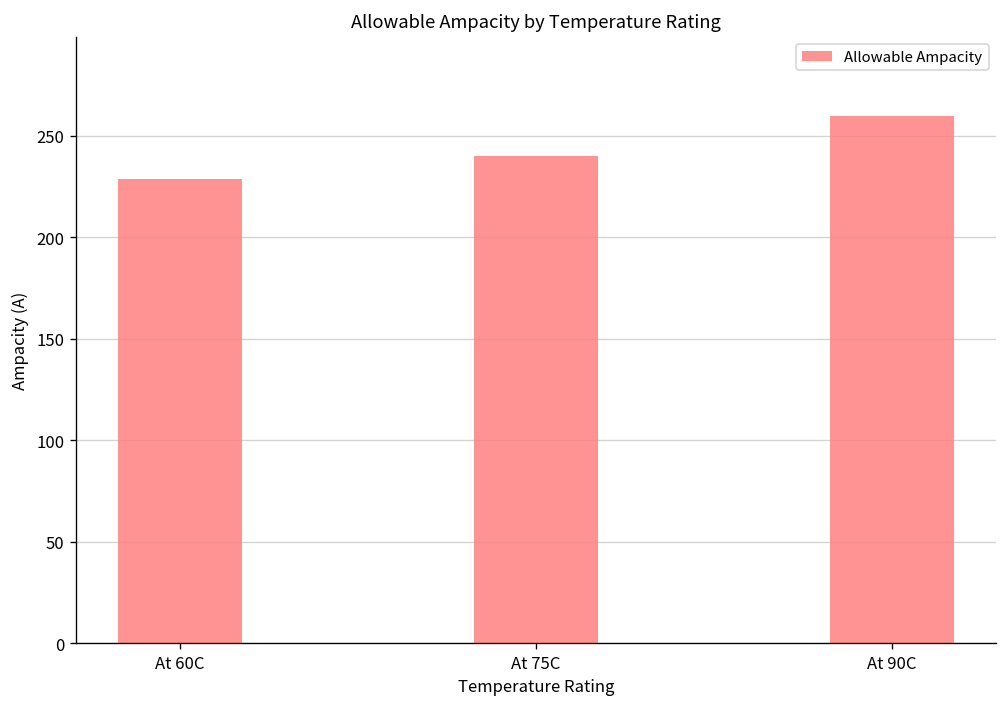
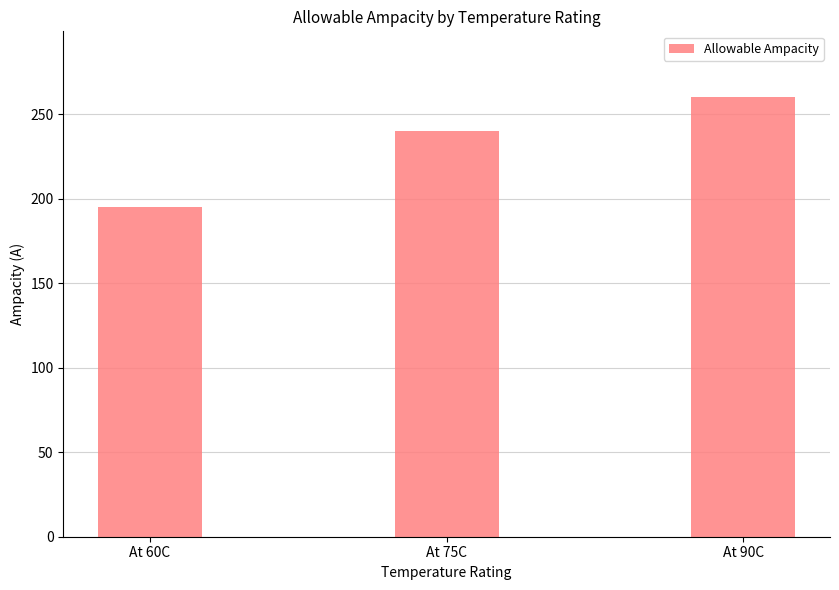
At 60C: 229 -> 195
